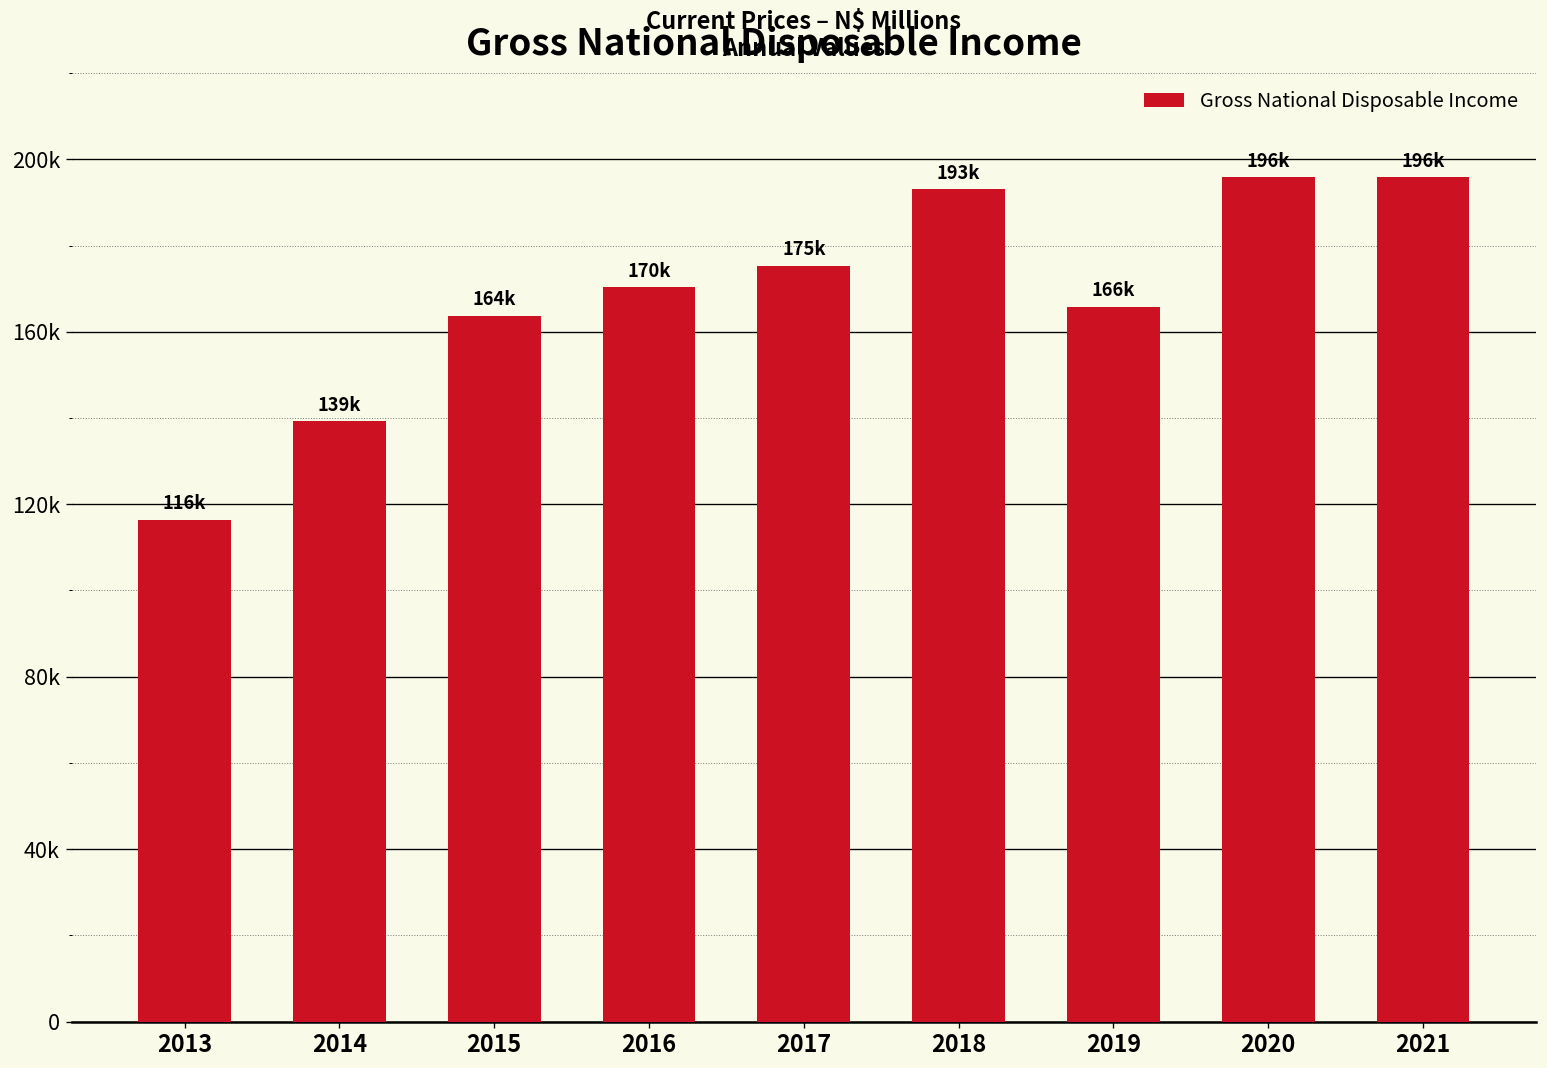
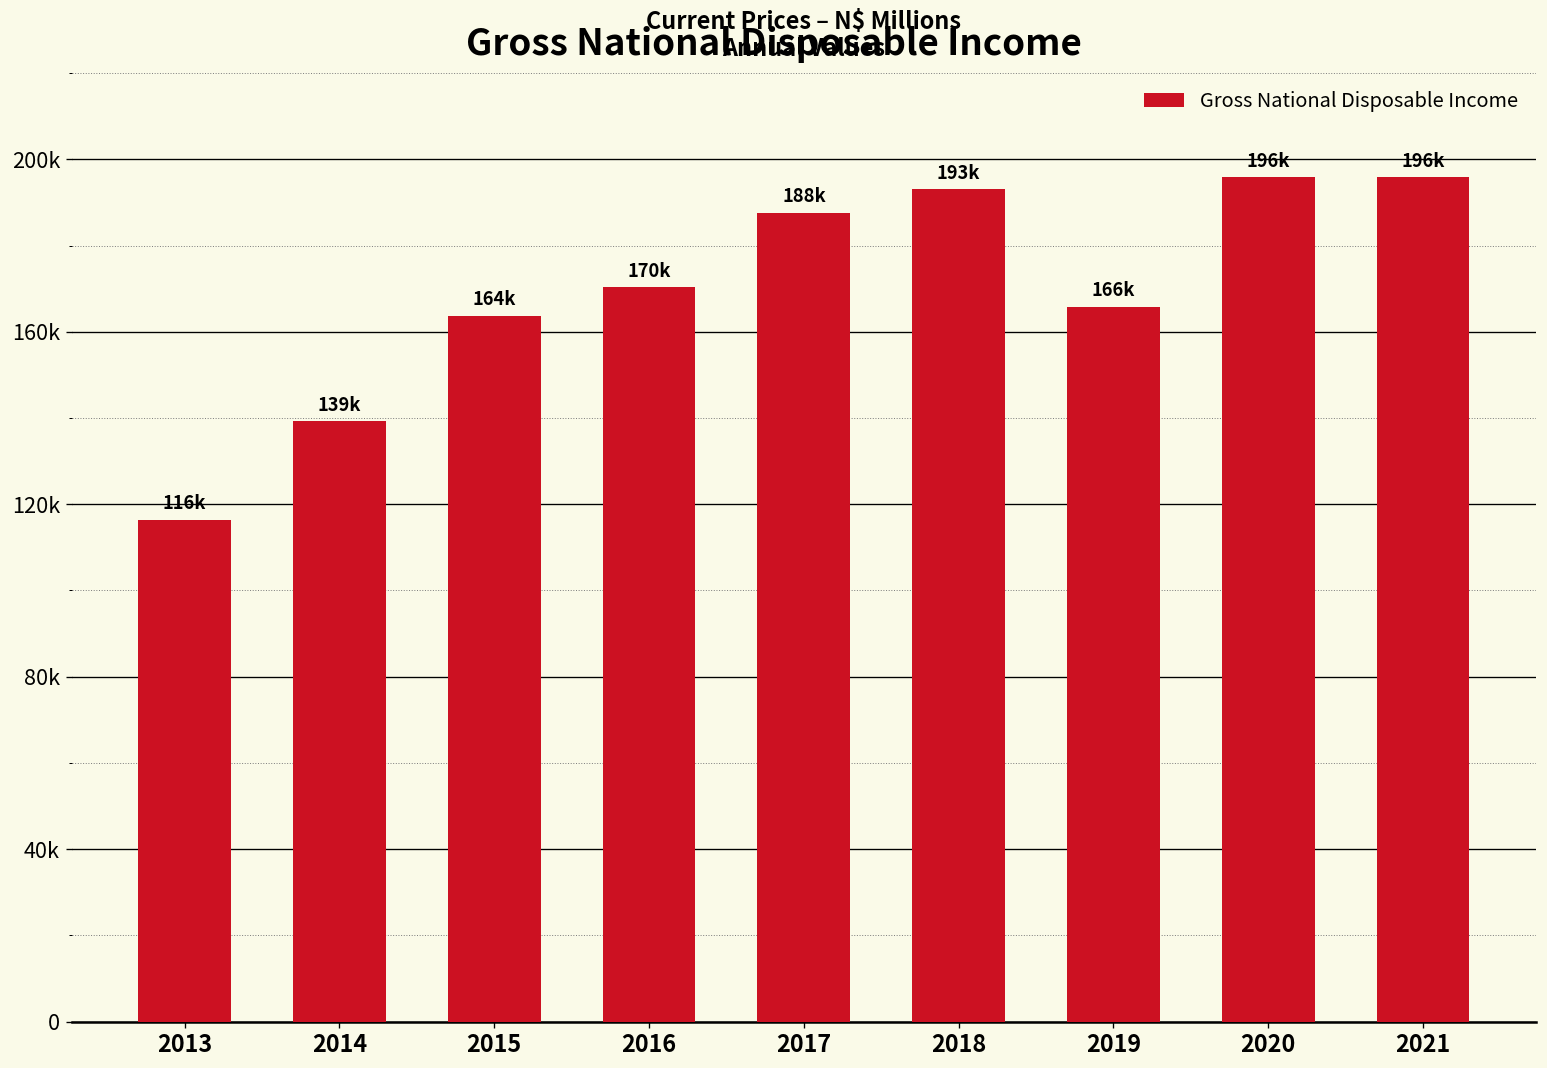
2017: 175k -> 188k
